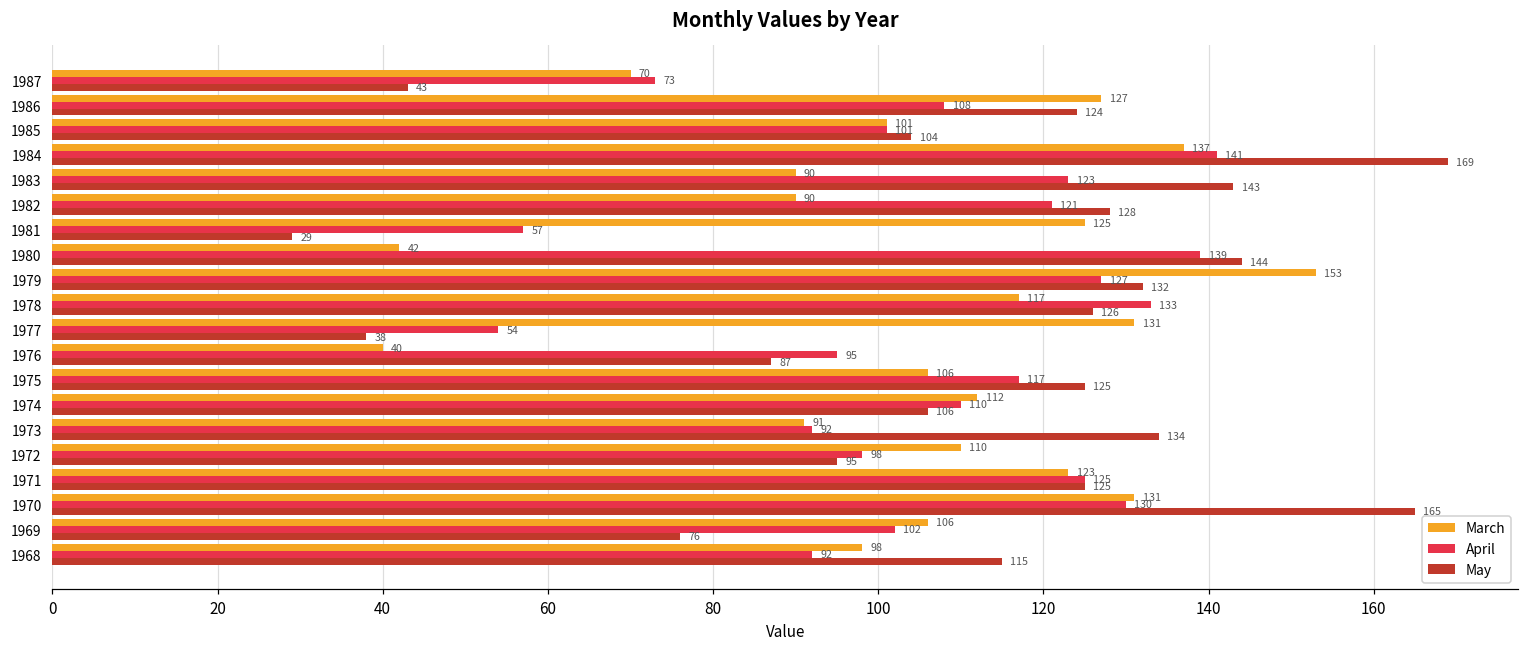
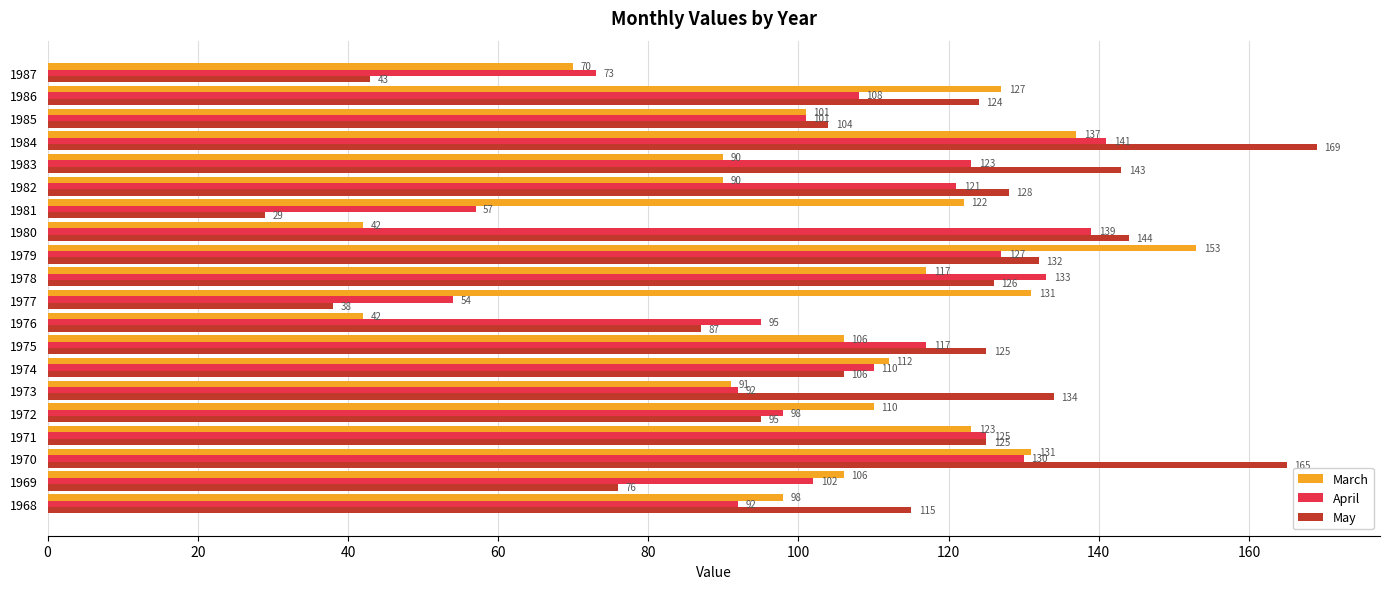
March, 1981: 125 -> 122
March, 1976: 40 -> 42
